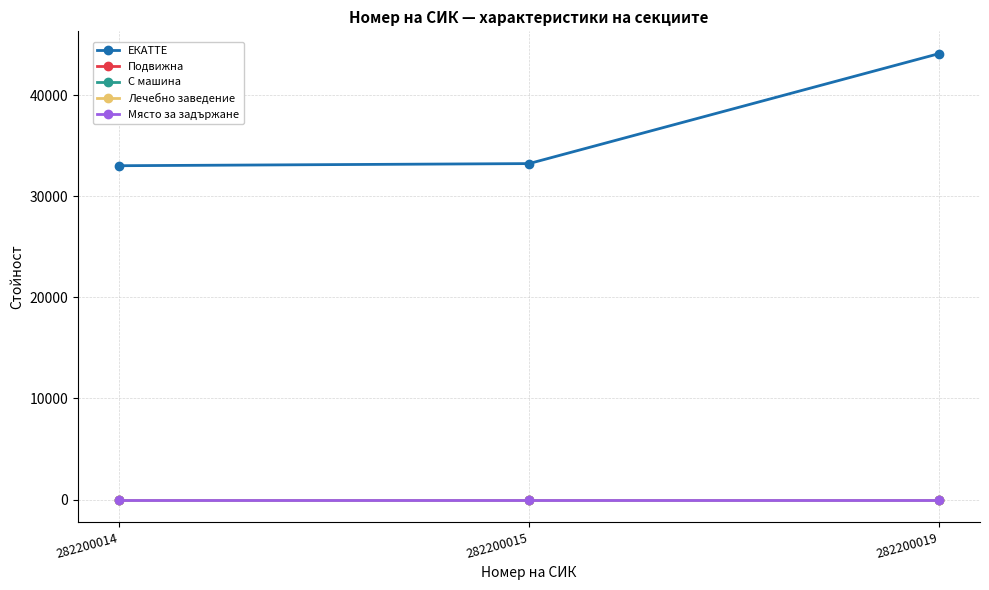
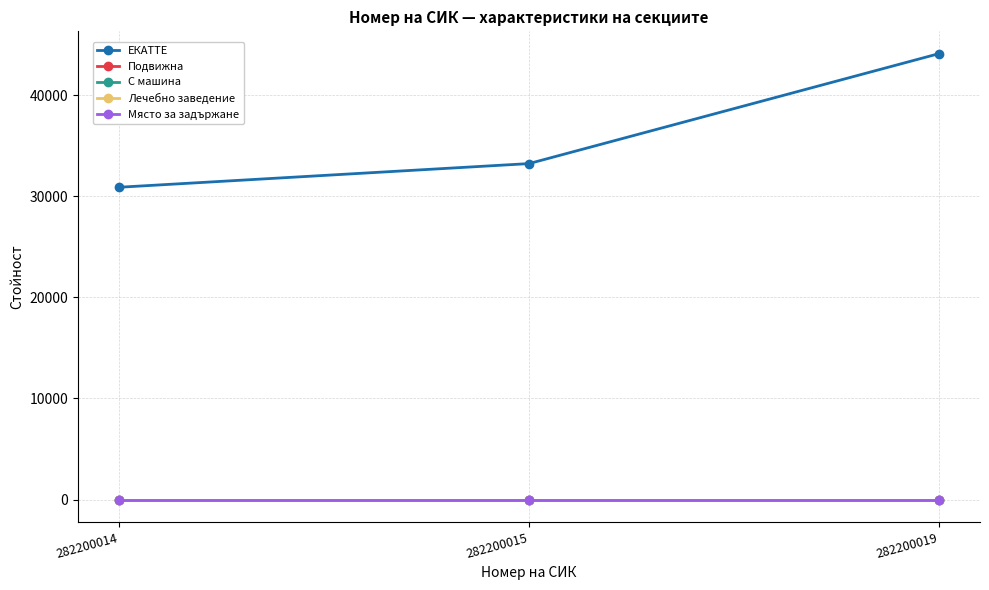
ЕКАТТЕ, 282200014: 33000 -> 30900
